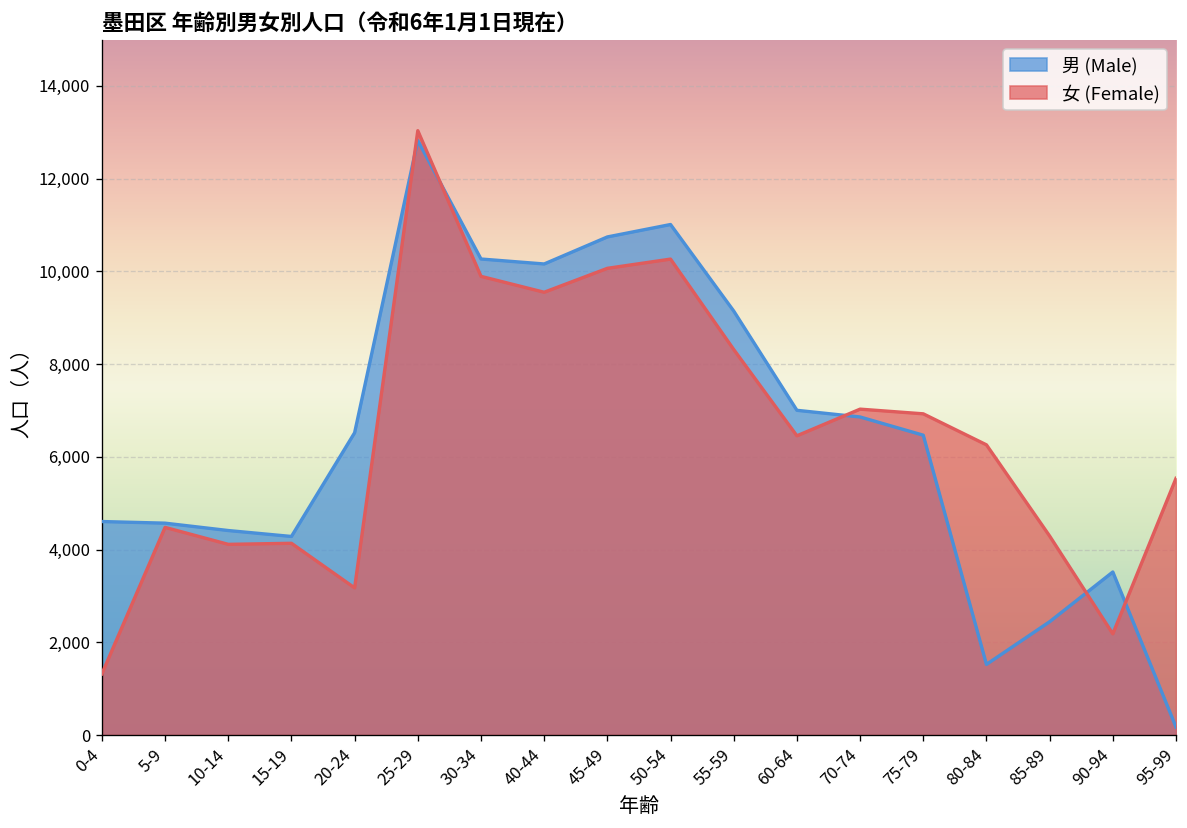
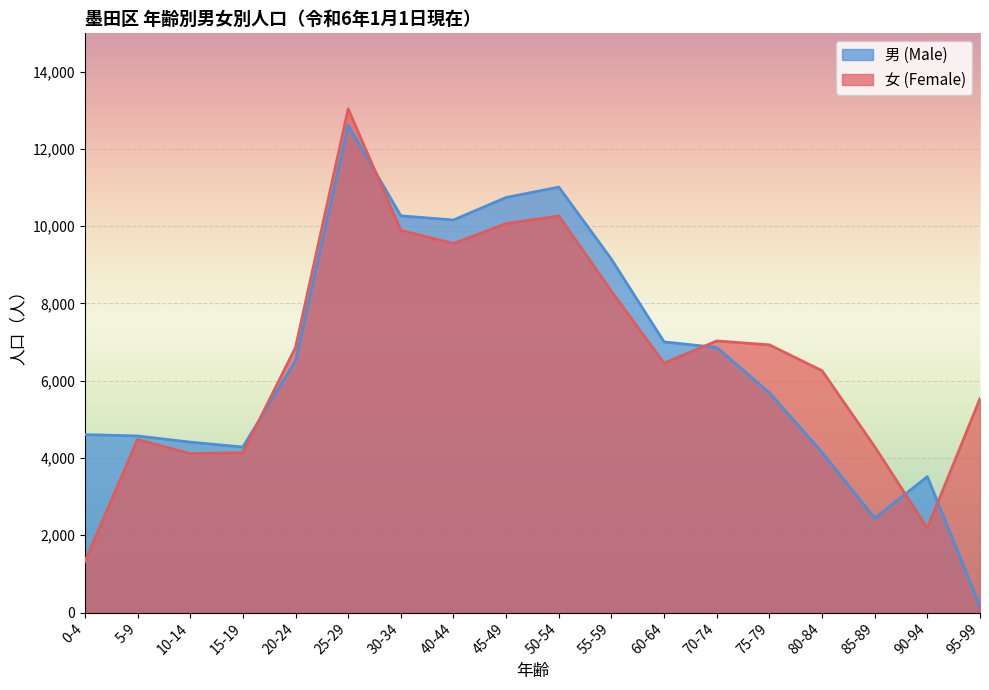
女 (Female), 20-24: 3,200 -> 6,900
男 (Male), 25-29: 12,800 -> 12,600
男 (Male), 75-79: 6,500 -> 5,700
男 (Male), 80-84: 1,500 -> 4,100
